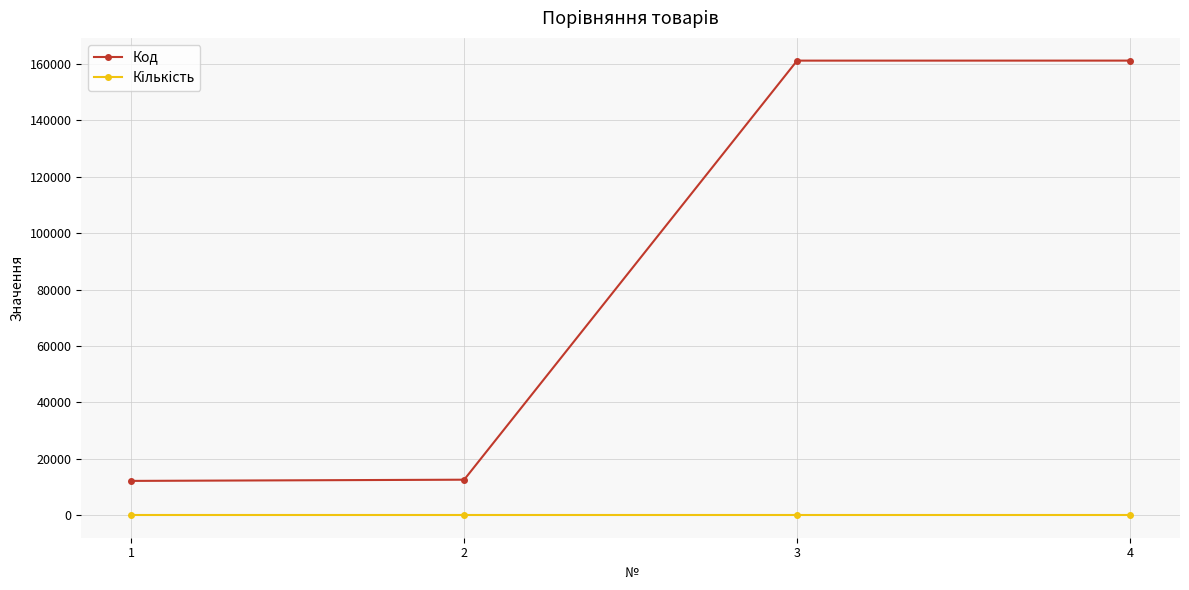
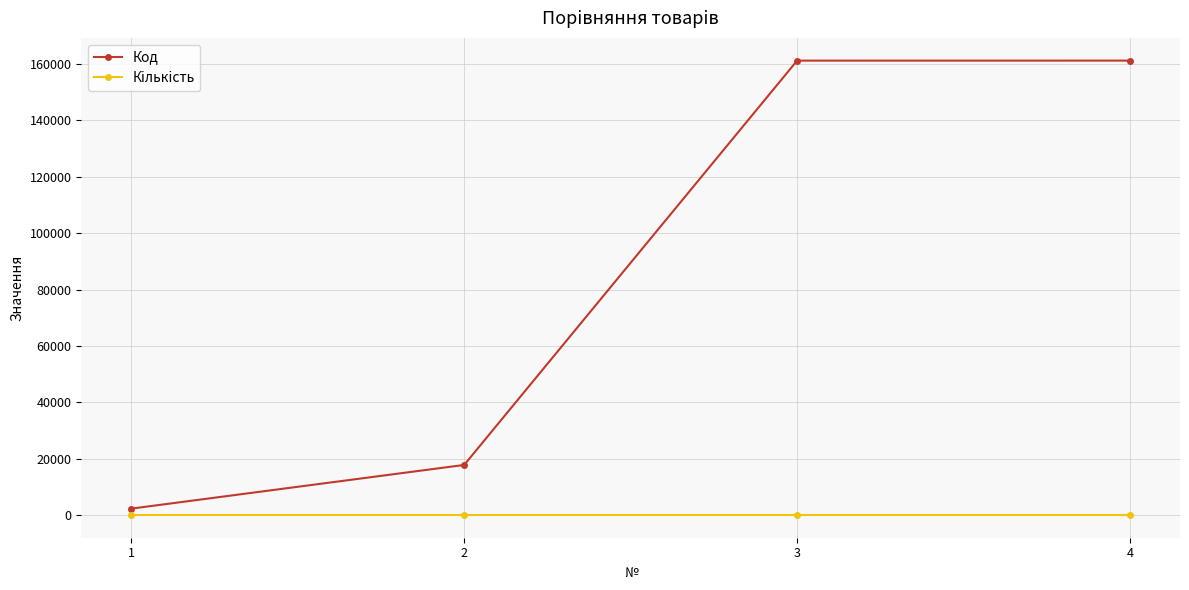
Код, 1: 12000 -> 2000
Код, 2: 13000 -> 18000
